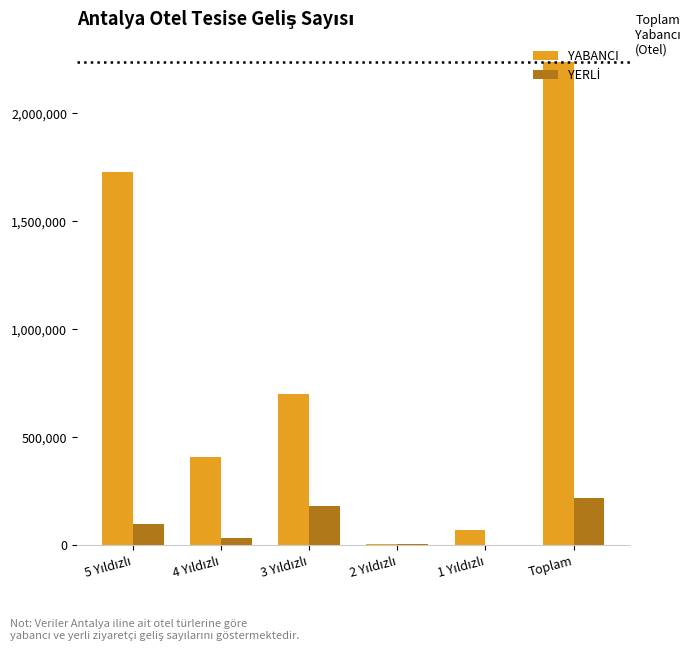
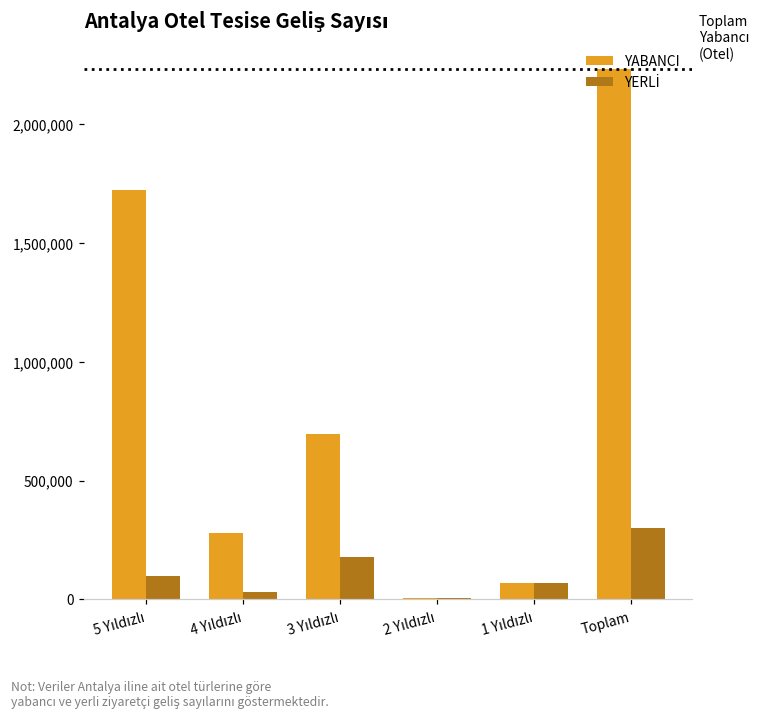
YABANCI, 4 Yıldızlı: 410,000 -> 280,000
YERLİ, 1 Yıldızlı: 0 -> 70,000
YERLİ, Toplam: 210,000 -> 300,000
